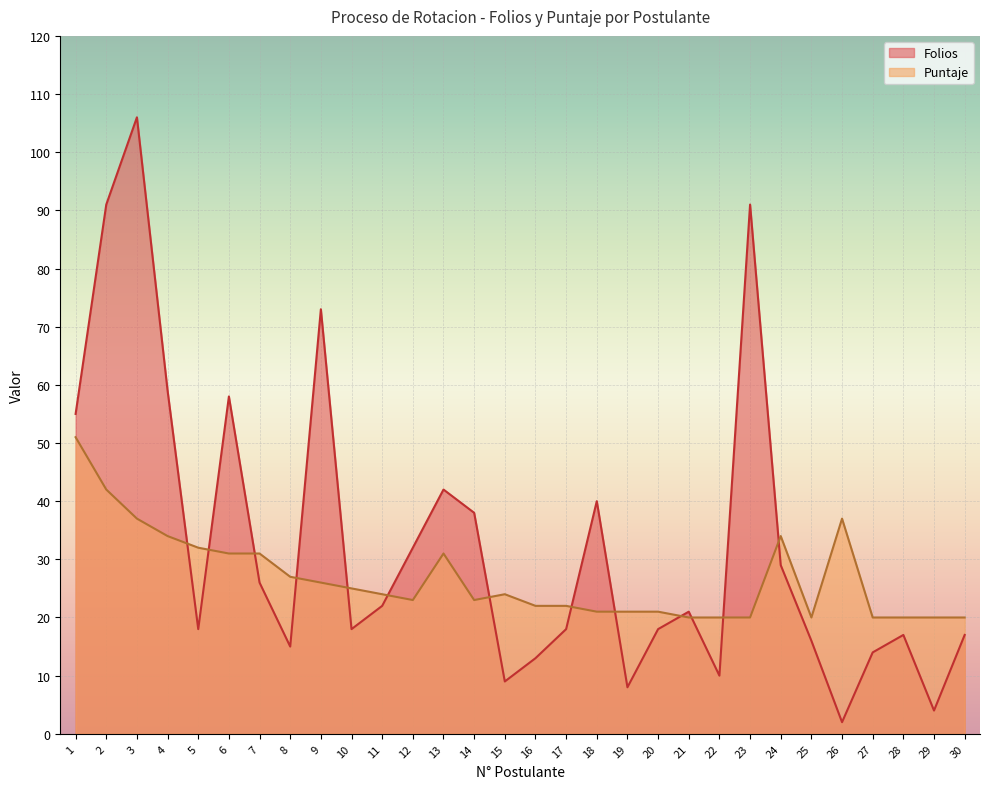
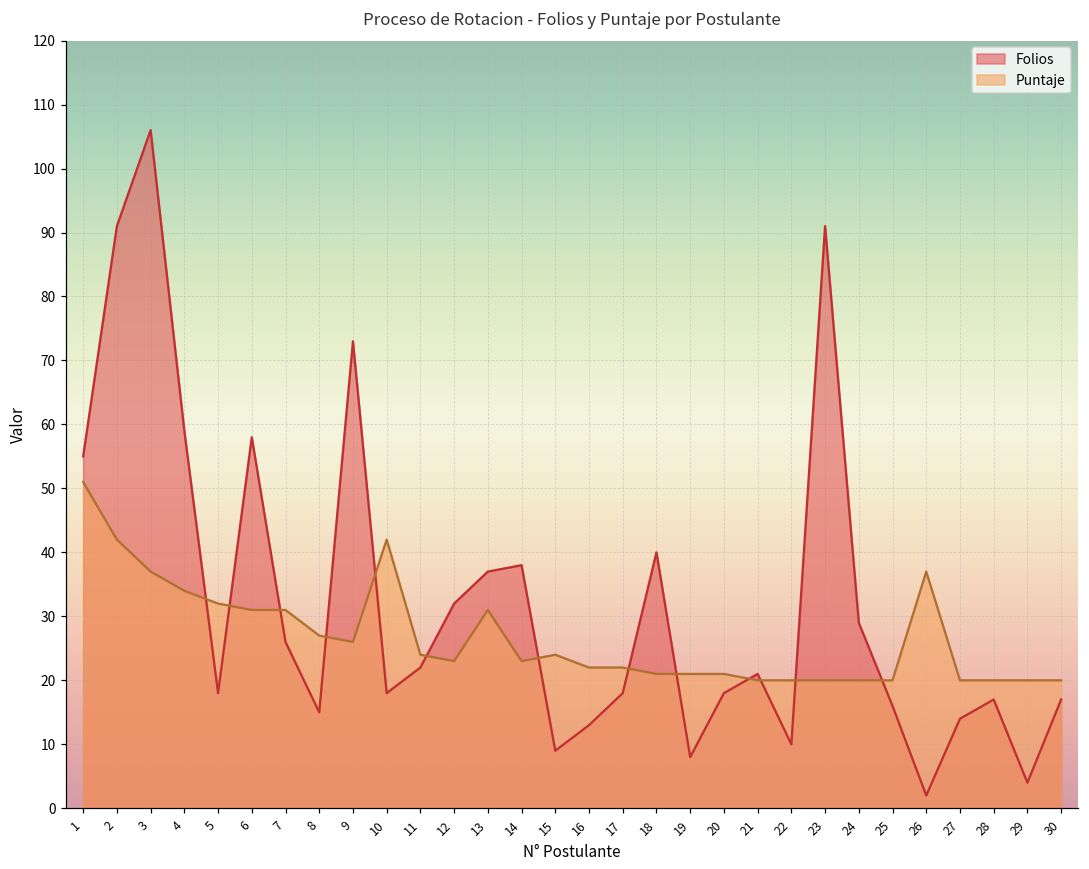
Puntaje, 10: 25 -> 42
Folios, 13: 42 -> 37
Puntaje, 24: 34 -> 20
